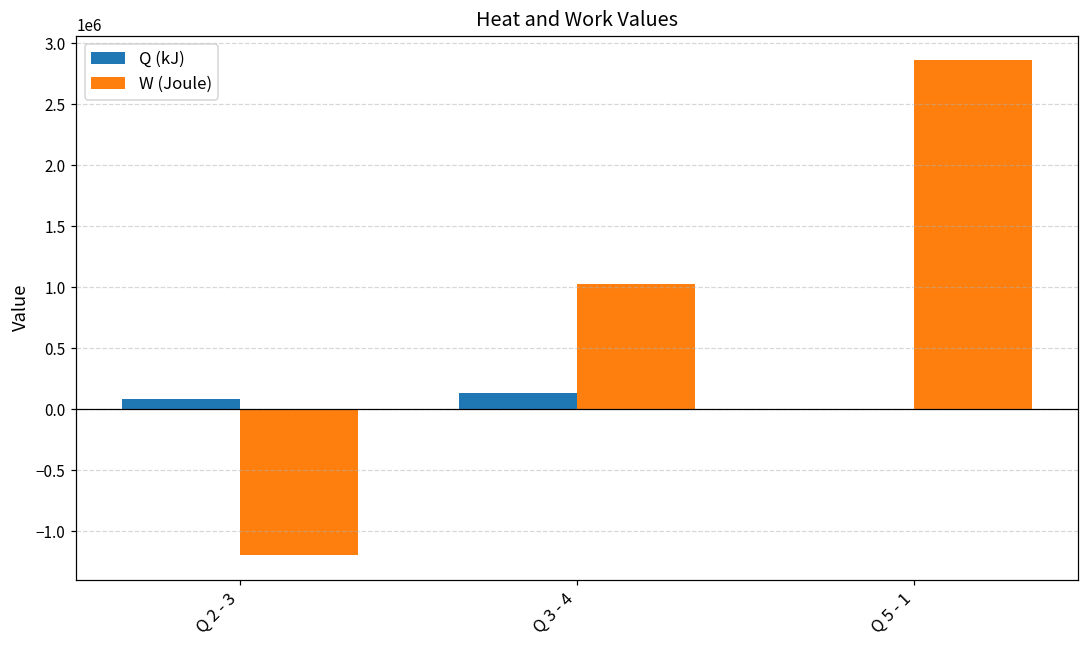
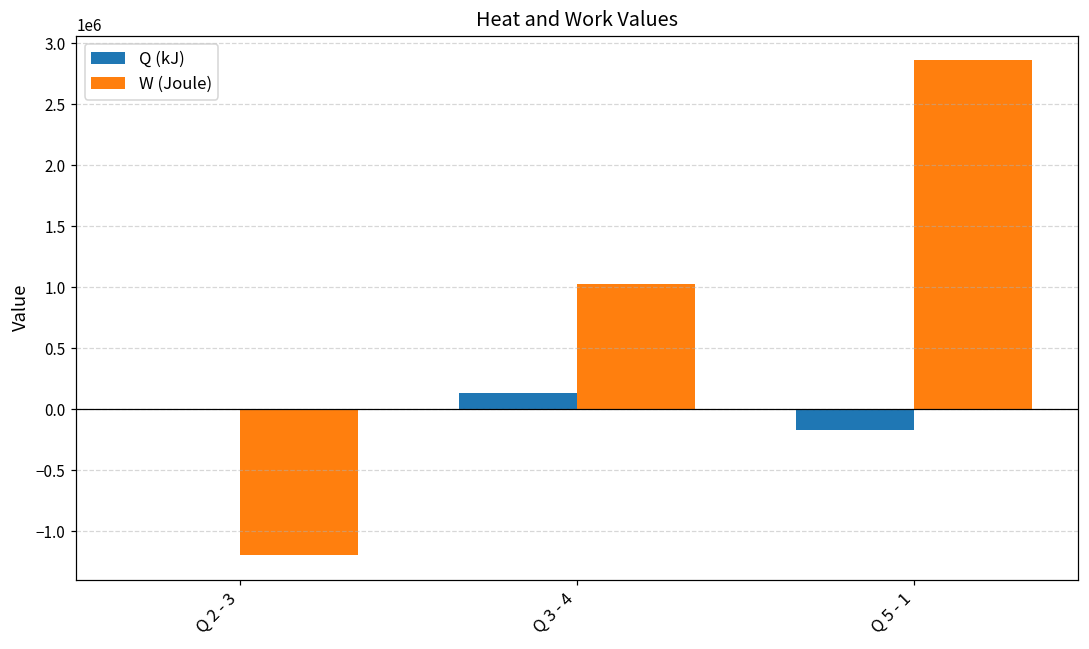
Q (kJ), Q 2 - 3: 80000 -> 0
Q (kJ), Q 5 - 1: 0 -> -170000
